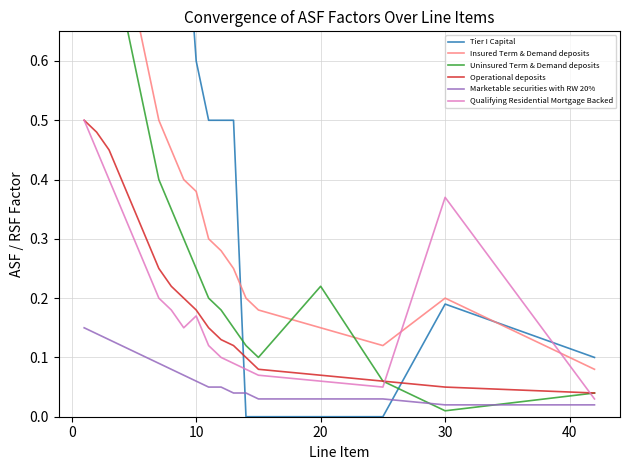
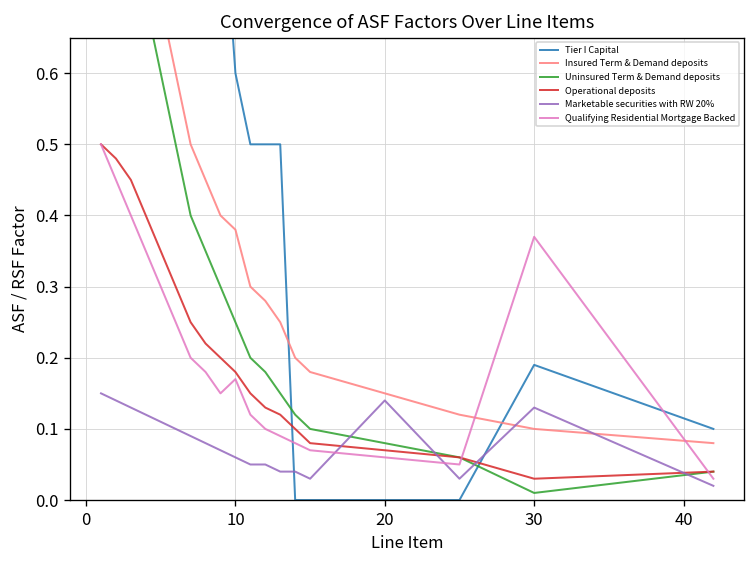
Uninsured Term & Demand deposits, 20: 0.22 -> 0.08
Marketable securities with RW 20%, 20: 0.03 -> 0.14
Insured Term & Demand deposits, 30: 0.2 -> 0.1
Operational deposits, 30: 0.05 -> 0.03
Marketable securities with RW 20%, 30: 0.02 -> 0.13
